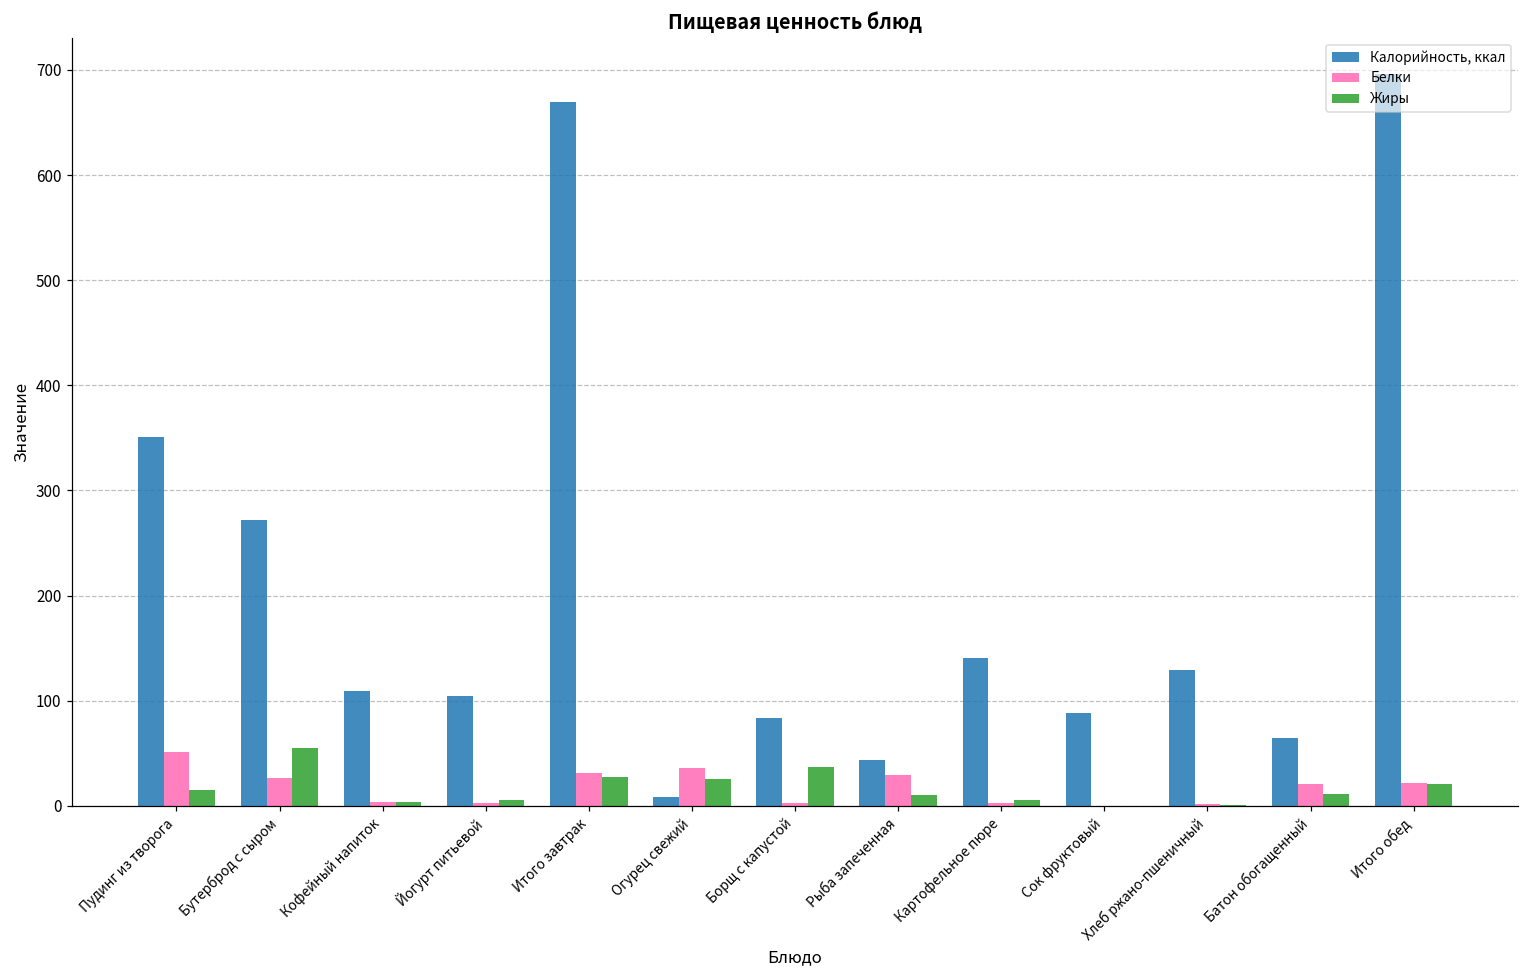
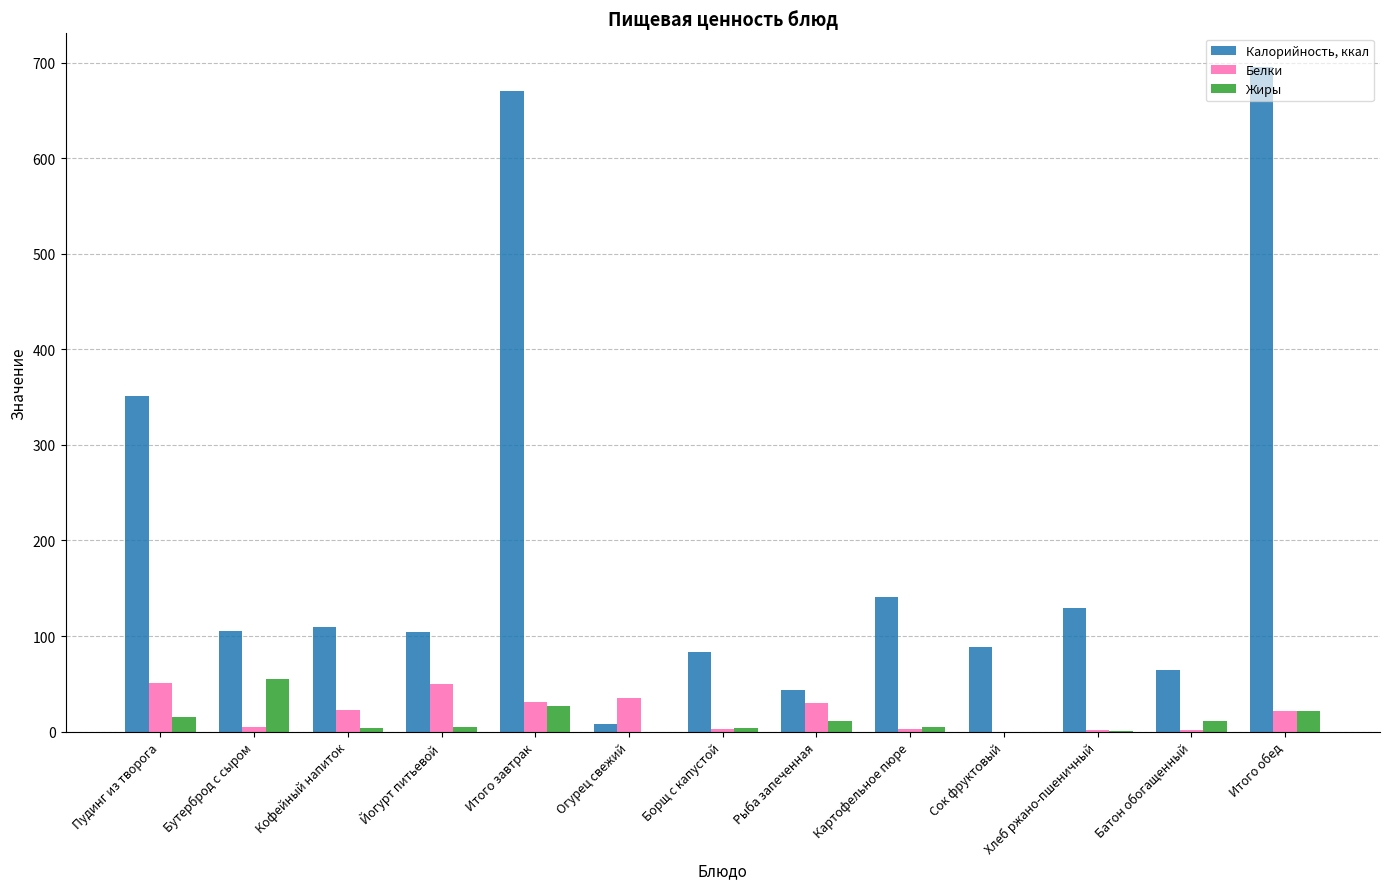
Калорийность, ккал, Бутерброд с сыром: 270 -> 110
Белки, Бутерброд с сыром: 30 -> 0
Белки, Кофейный напиток: 0 -> 20
Белки, Йогурт питьевой: 0 -> 50
Жиры, Огурец свежий: 30 -> 0
Жиры, Борщ с капустой: 40 -> 0
Белки, Батон обогащенный: 20 -> 0
